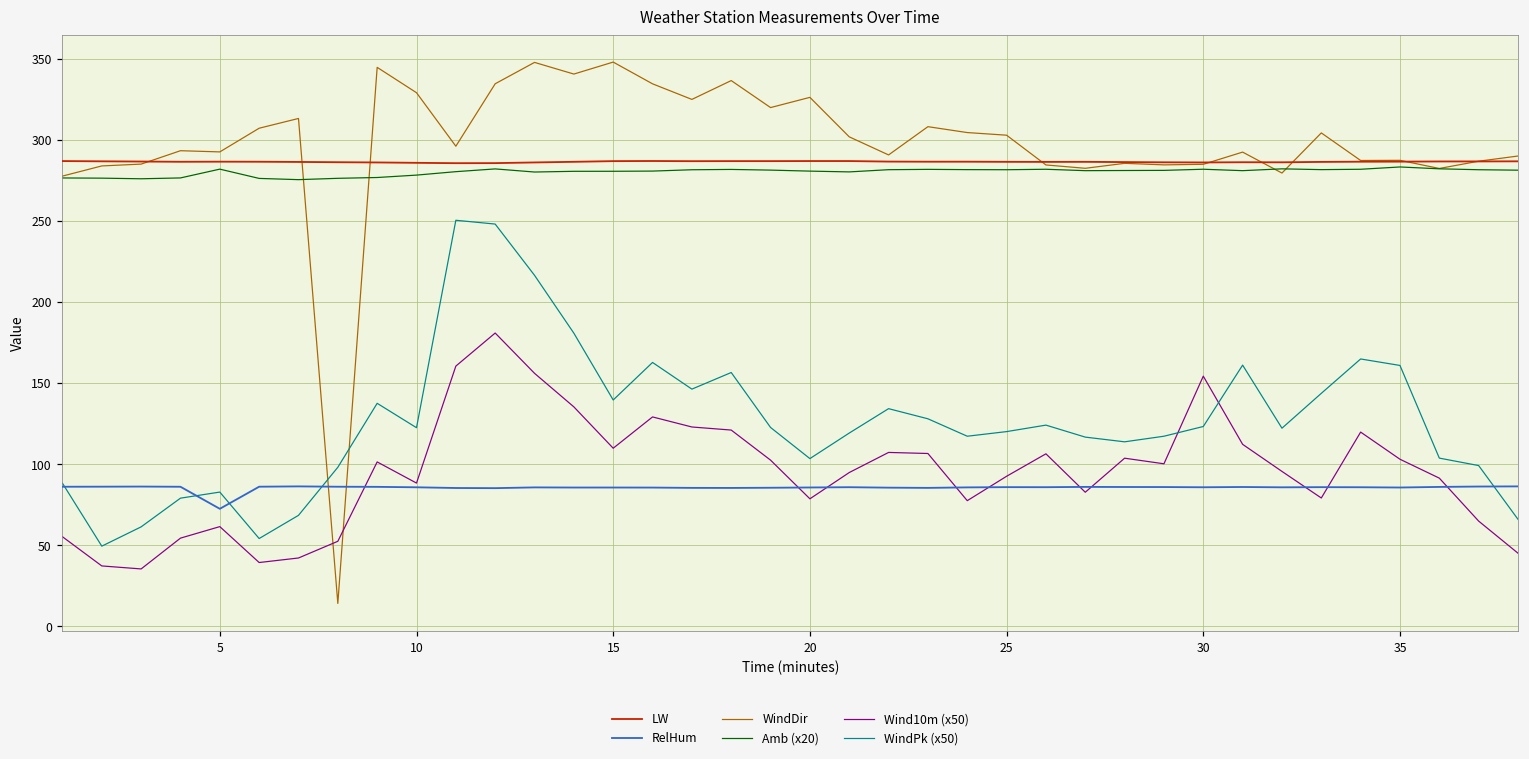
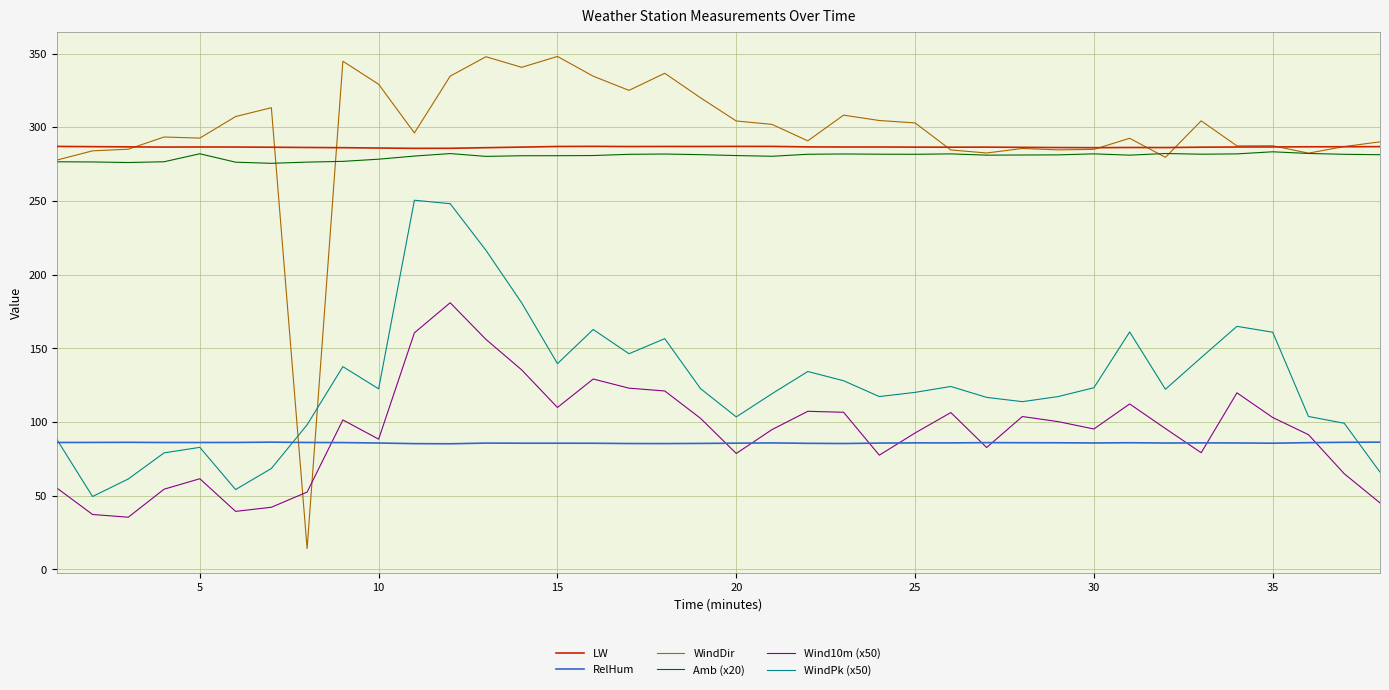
RelHum, 5: 72 -> 86
WindDir, 20: 326 -> 304
Wind10m (x50), 30: 154 -> 95
